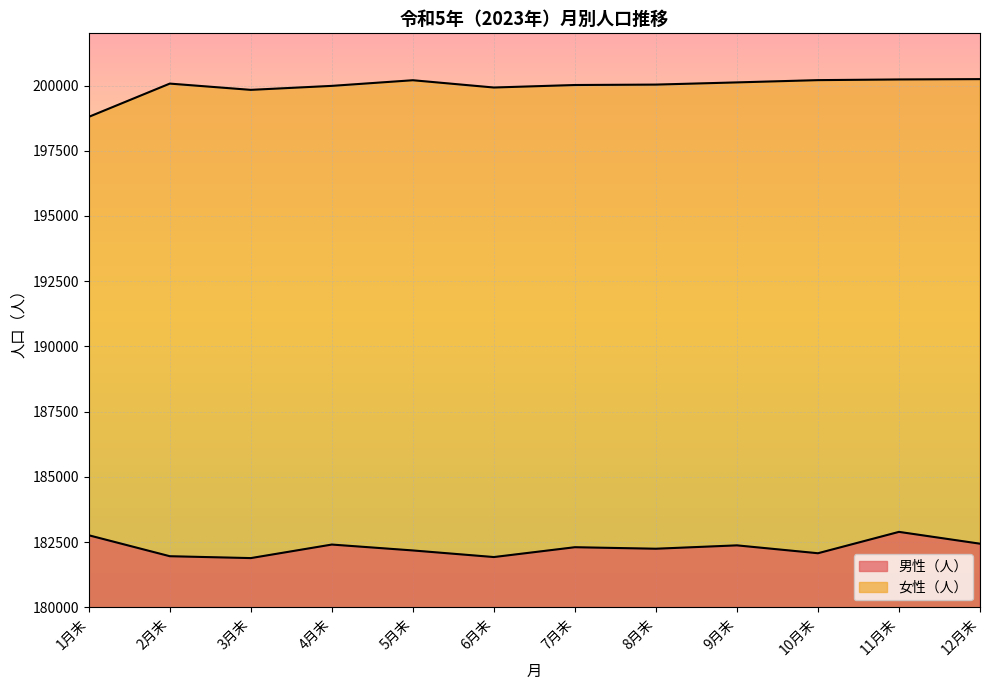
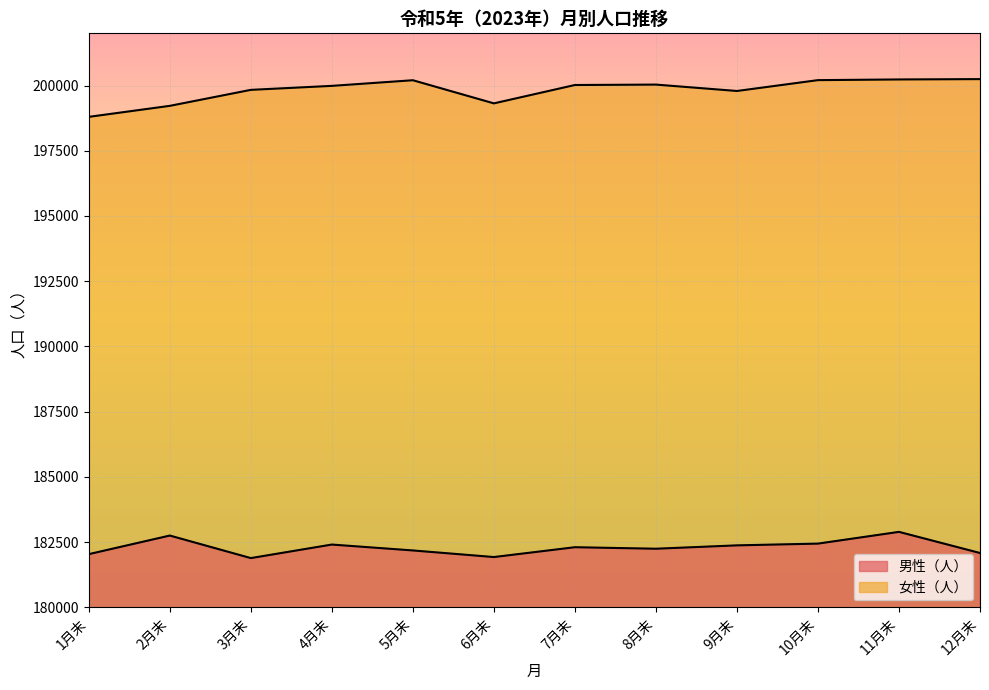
男性（人）, 1月末: 182800 -> 182000
男性（人）, 2月末: 182000 -> 182700
女性（人）, 2月末: 200100 -> 199200
女性（人）, 6月末: 199900 -> 199300
女性（人）, 9月末: 200100 -> 199800
男性（人）, 10月末: 182100 -> 182400
男性（人）, 12月末: 182400 -> 182100
